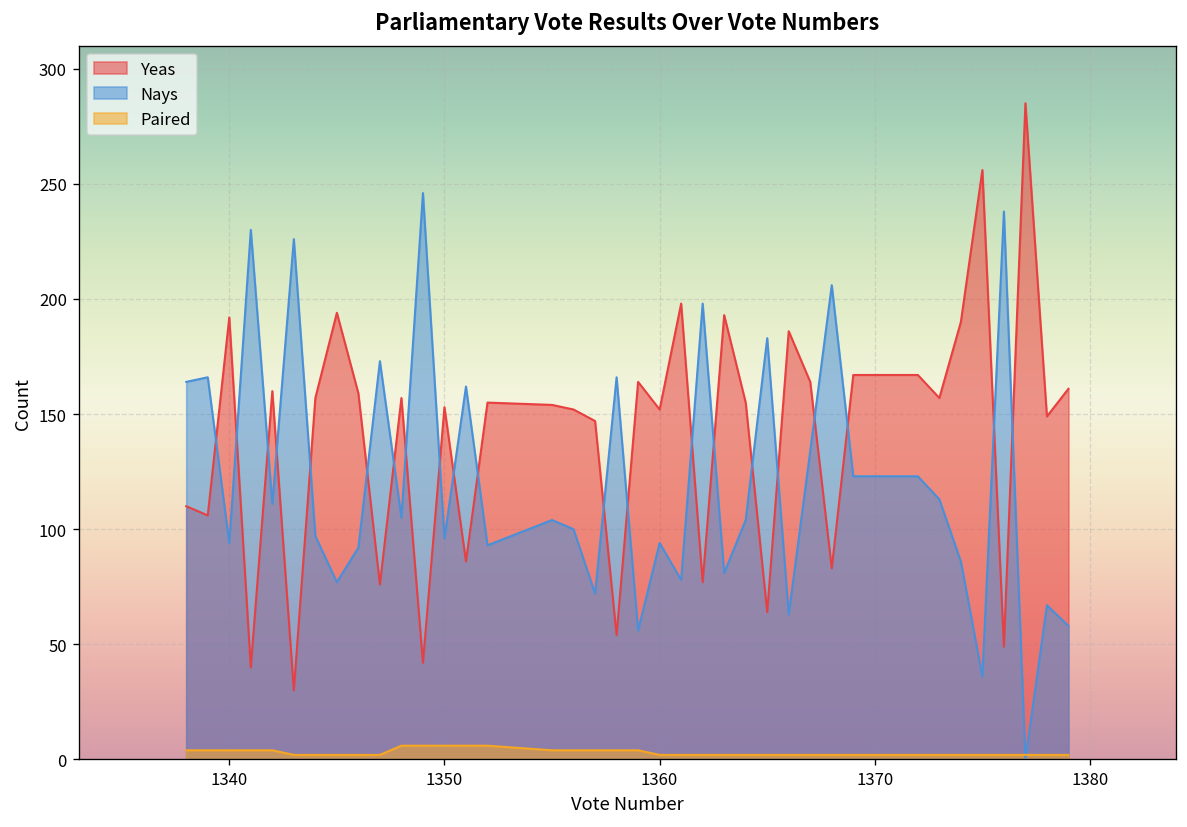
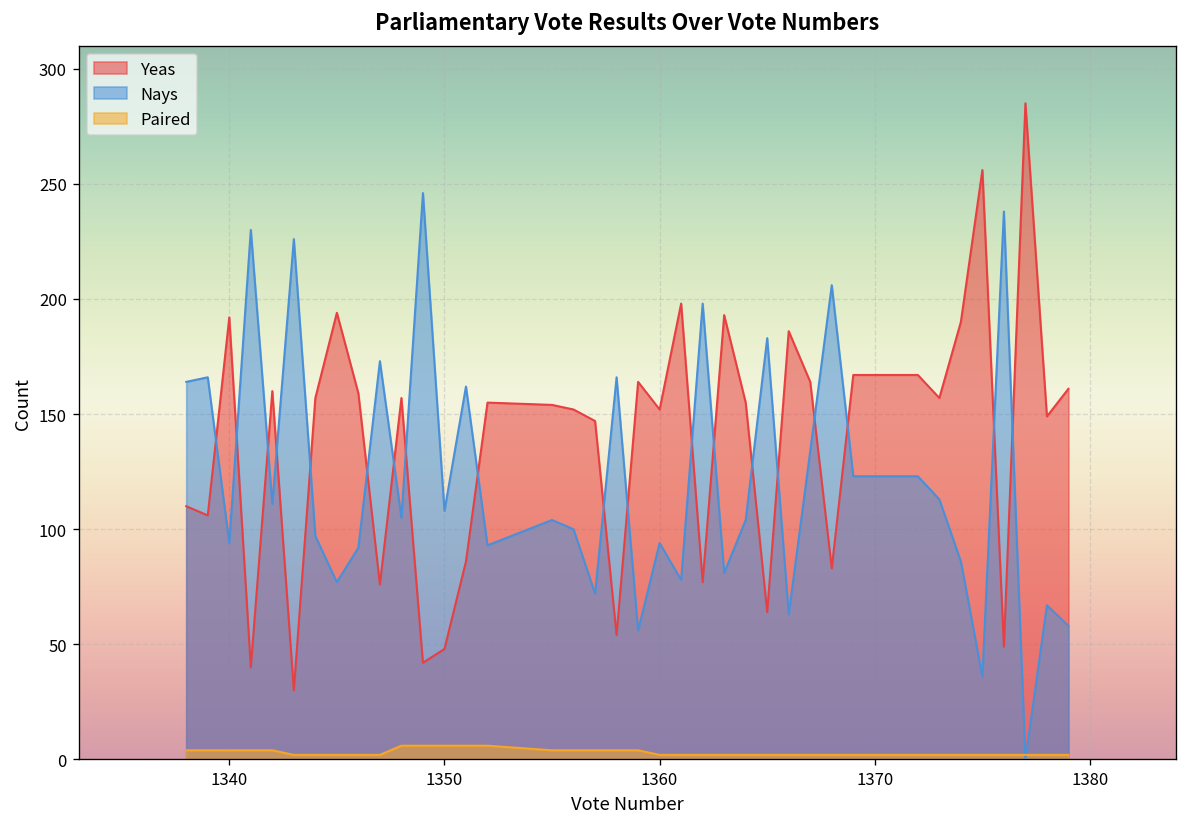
Yeas, 1350: 153 -> 48
Nays, 1350: 96 -> 108
